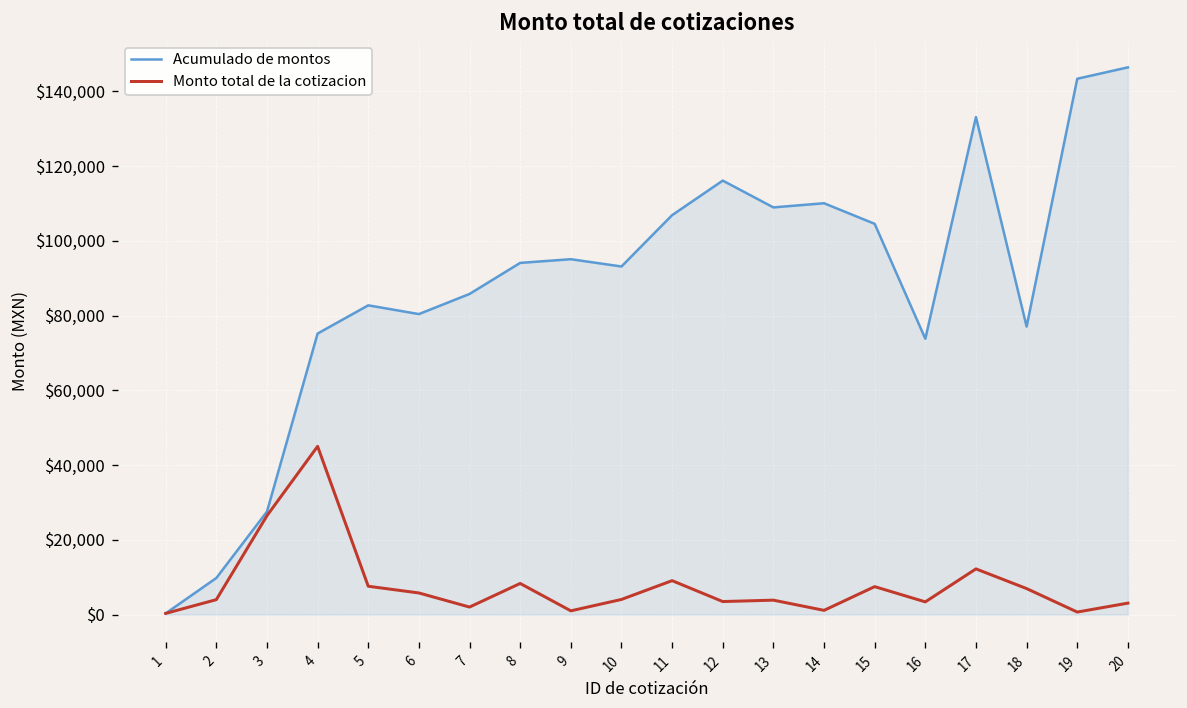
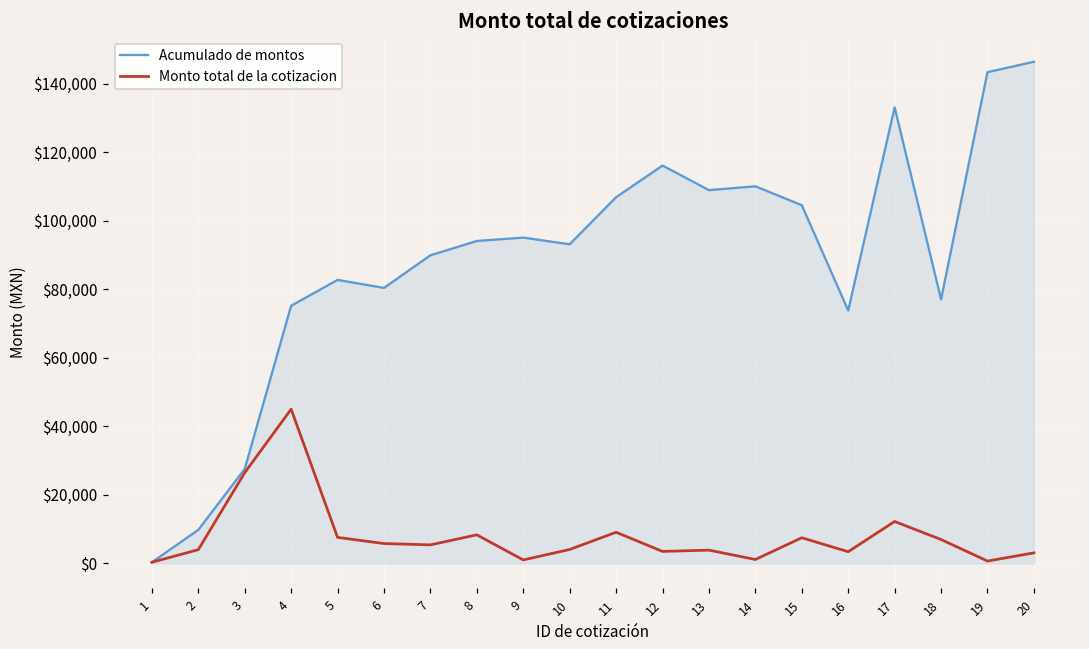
Acumulado de montos, 7: $86,000 -> $90,000
Monto total de la cotizacion, 7: $2,000 -> $5,000
